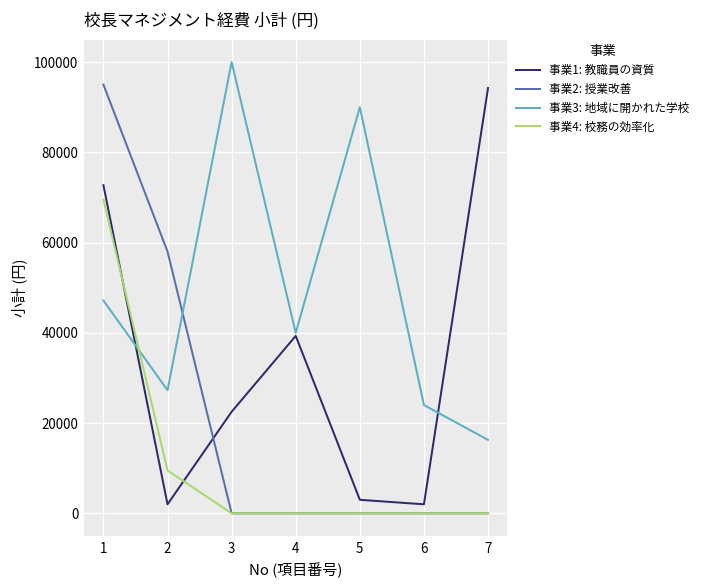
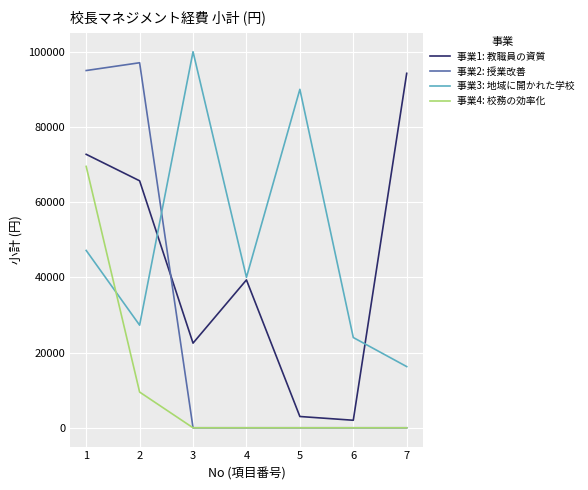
事業1: 教職員の資質, 2: 2000 -> 66000
事業2: 授業改善, 2: 58000 -> 97000
